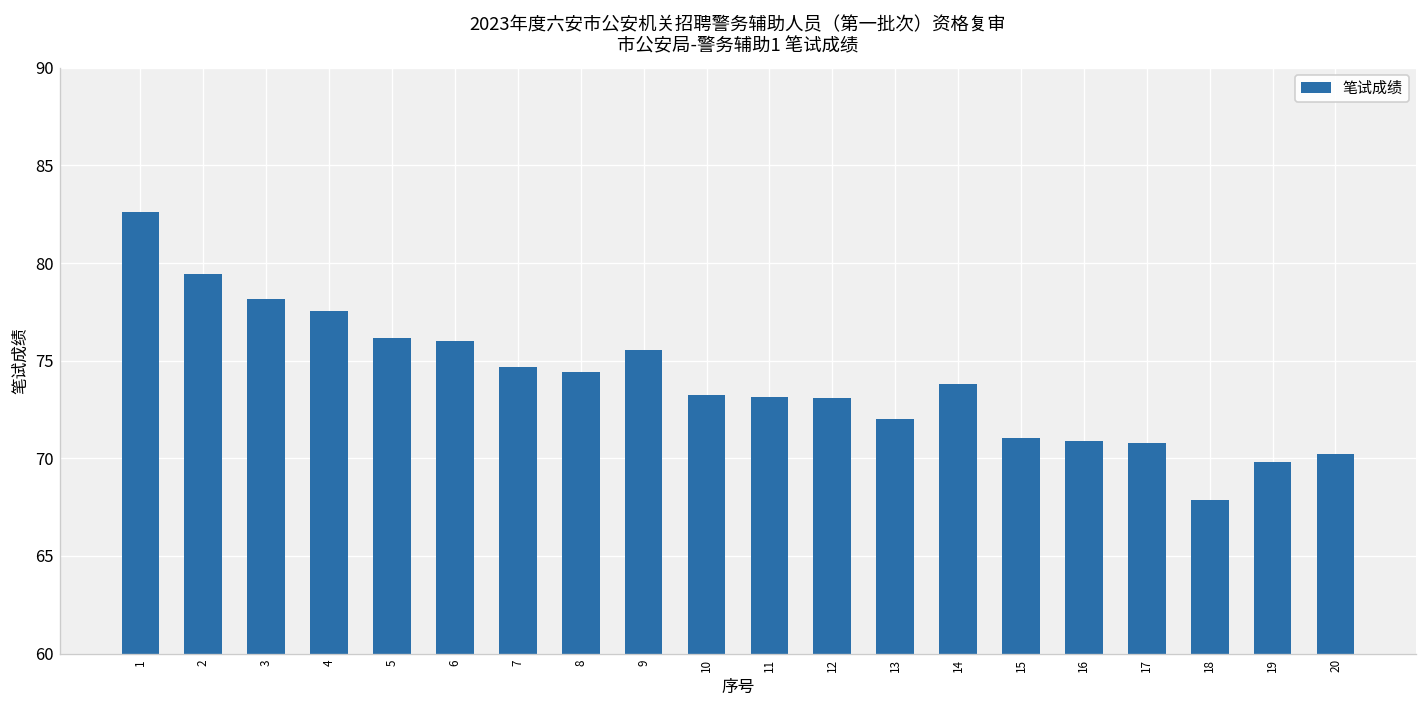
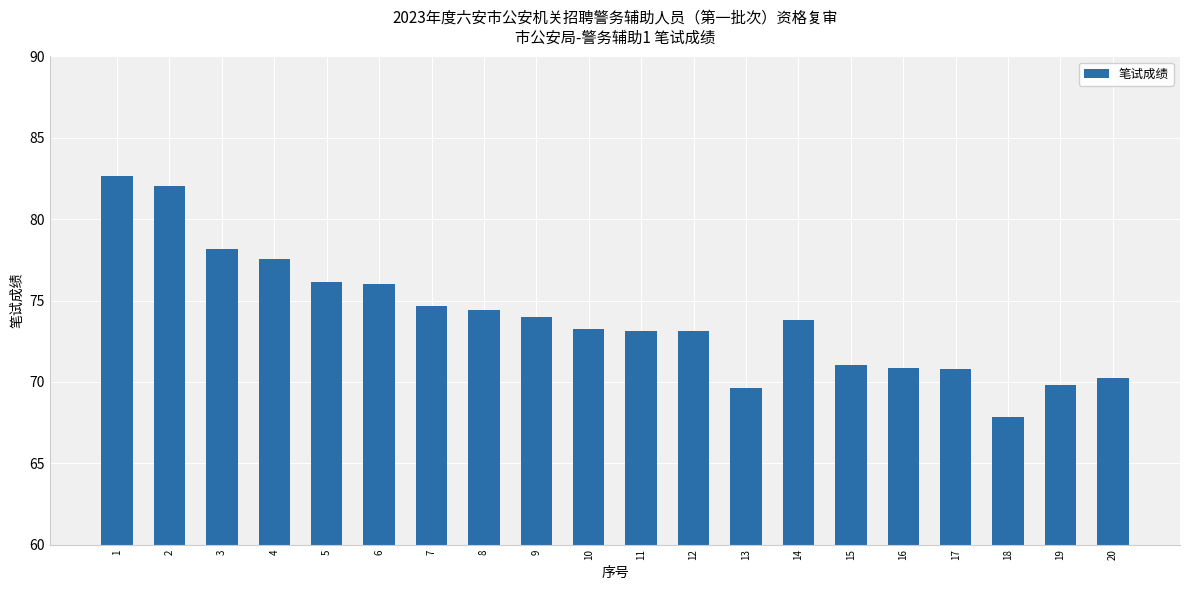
2: 79.5 -> 82.0
9: 75.6 -> 74.0
13: 72.0 -> 69.6
